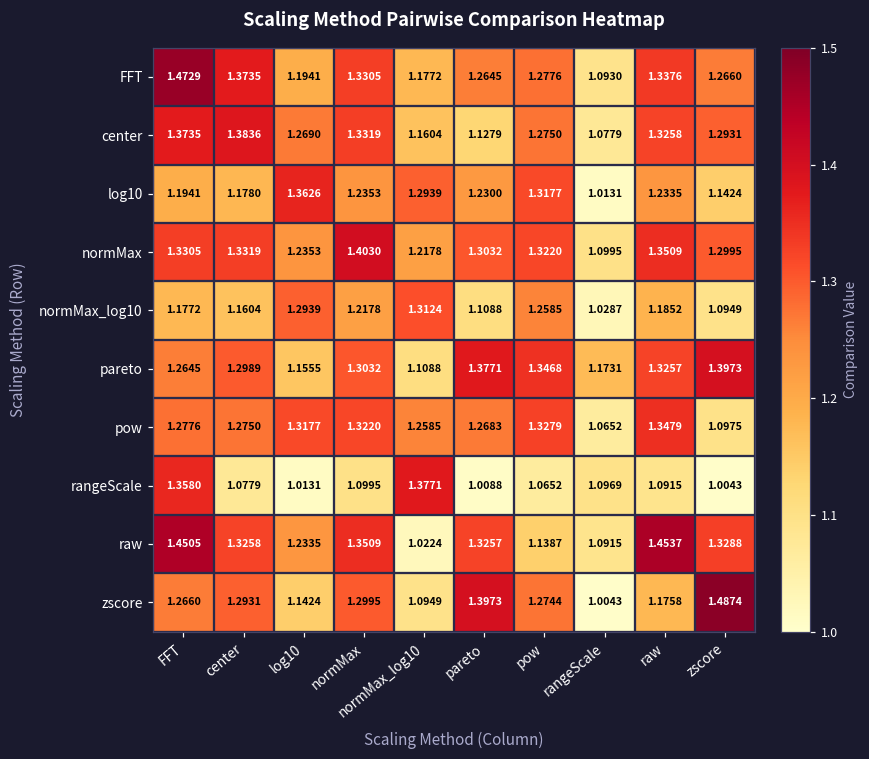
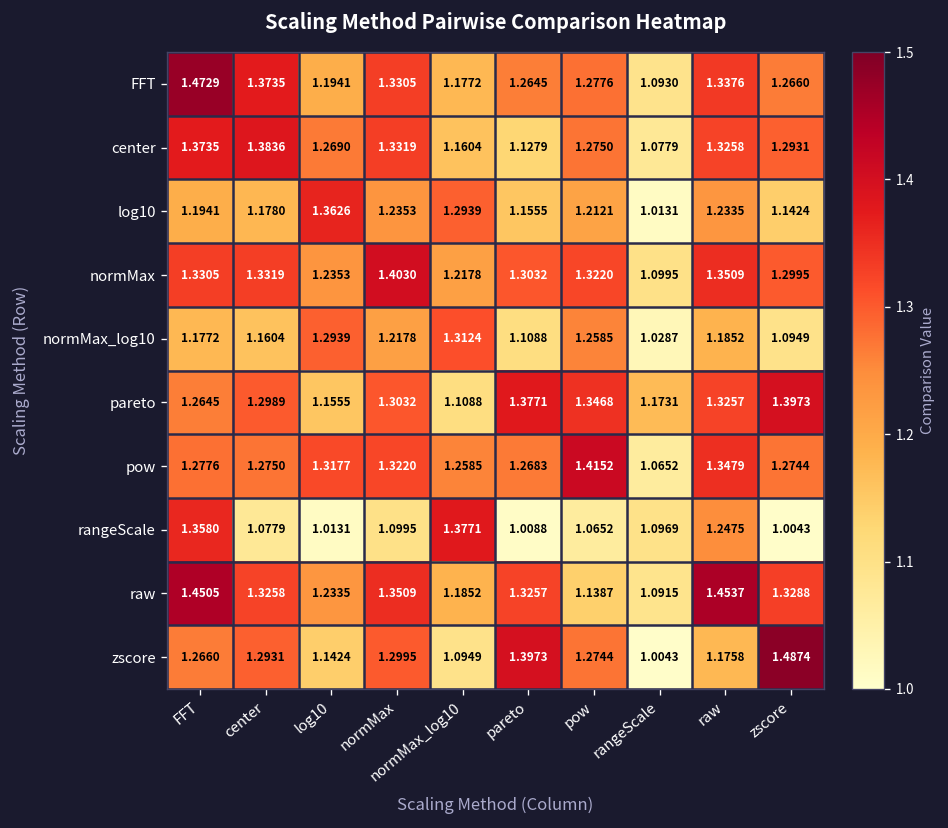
log10, pareto: 1.2300 -> 1.1555
log10, pow: 1.3177 -> 1.2121
pow, pow: 1.3279 -> 1.4152
pow, zscore: 1.0975 -> 1.2744
rangeScale, raw: 1.0915 -> 1.2475
raw, normMax_log10: 1.0224 -> 1.1852
